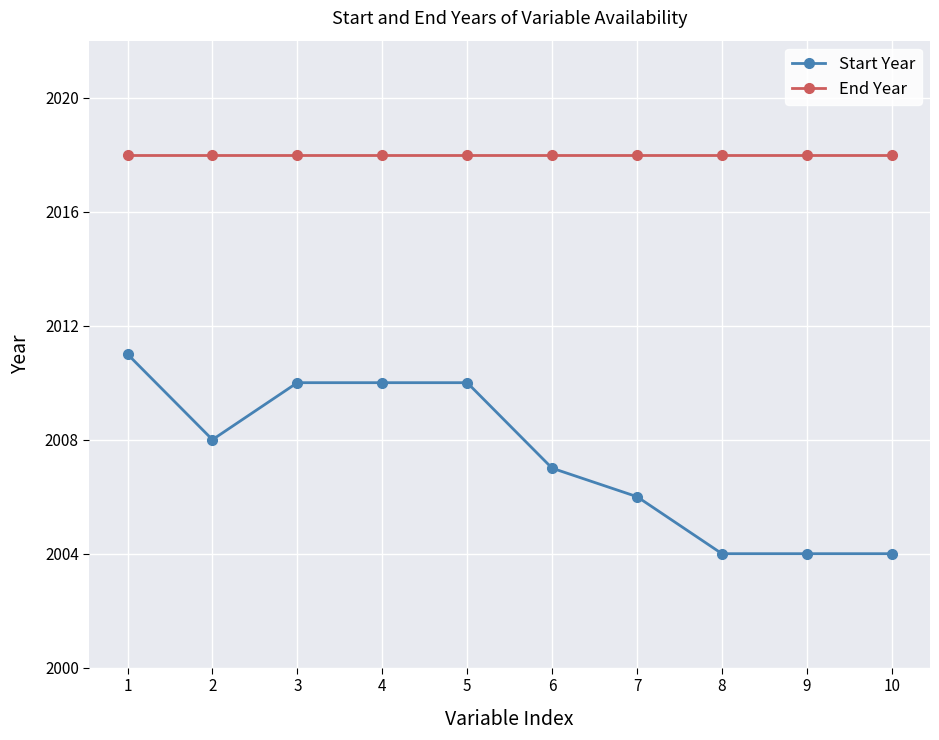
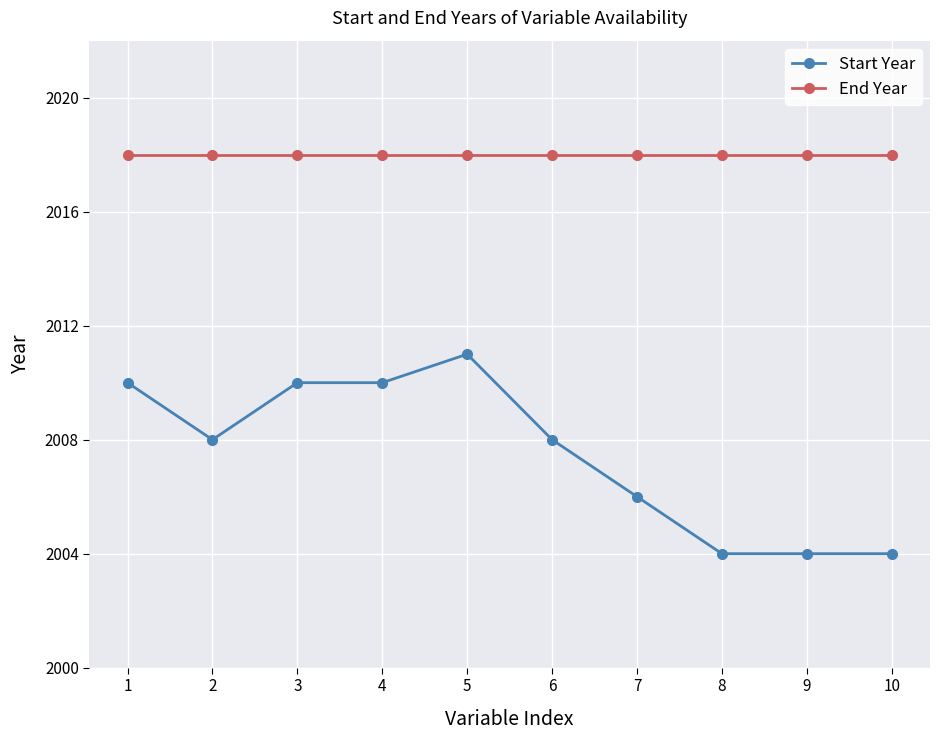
Start Year, 1: 2011 -> 2010
Start Year, 5: 2010 -> 2011
Start Year, 6: 2007 -> 2008
